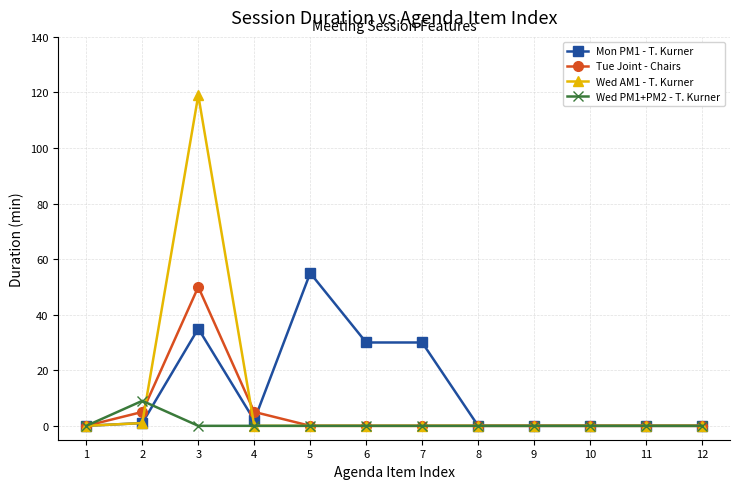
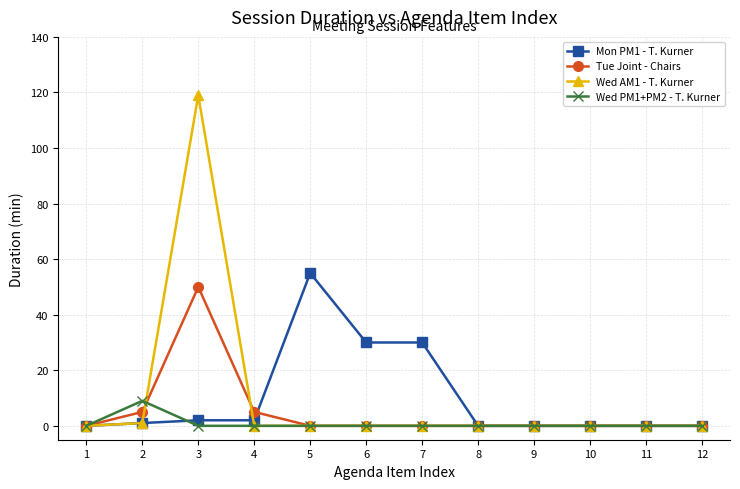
Mon PM1 - T. Kurner, 3: 35 -> 2
